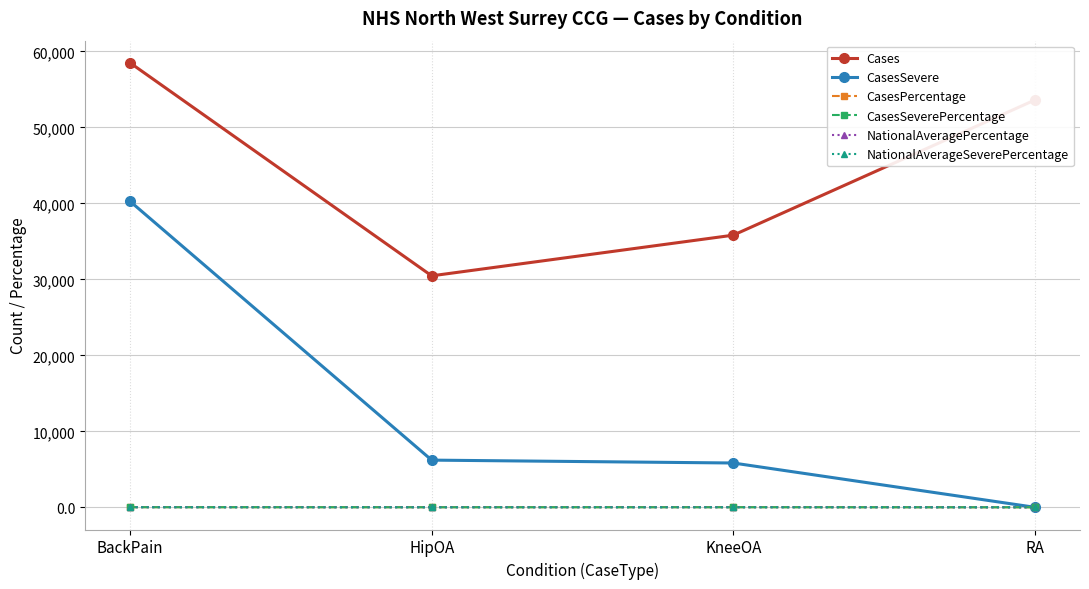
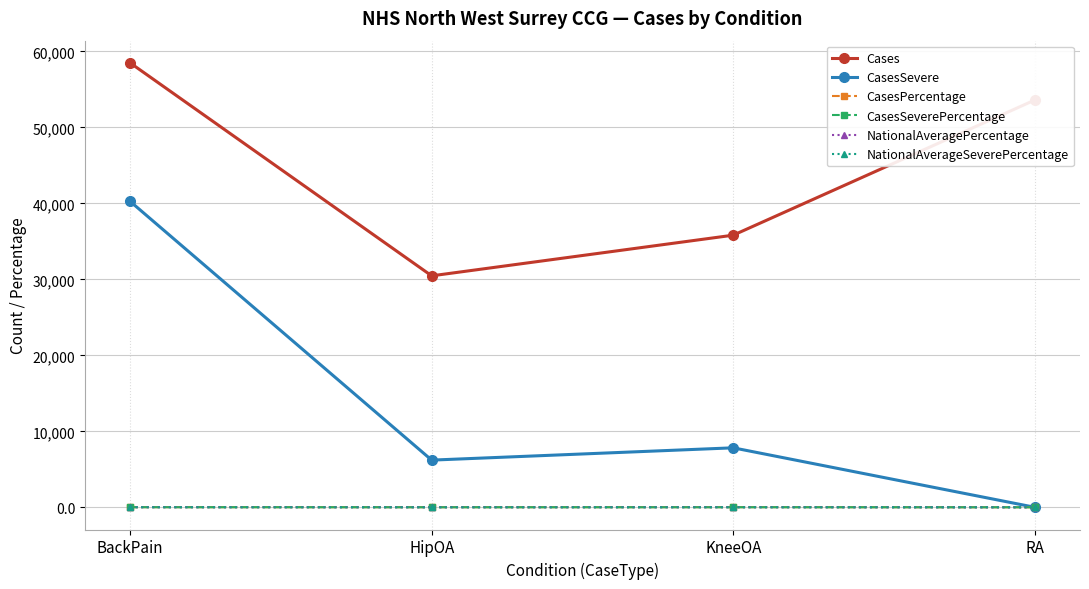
CasesSevere, KneeOA: 6,000 -> 8,000
